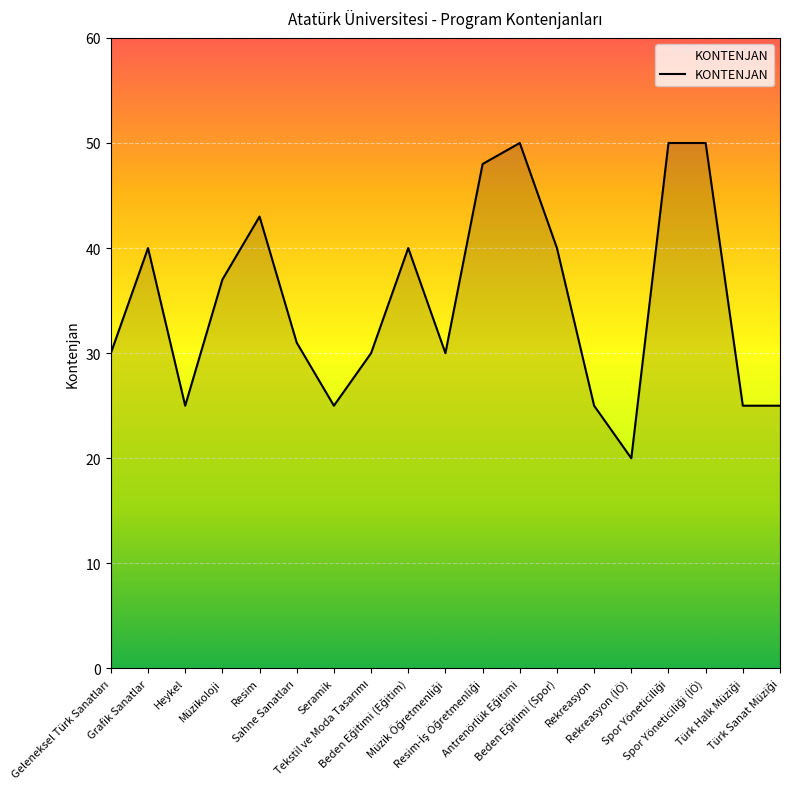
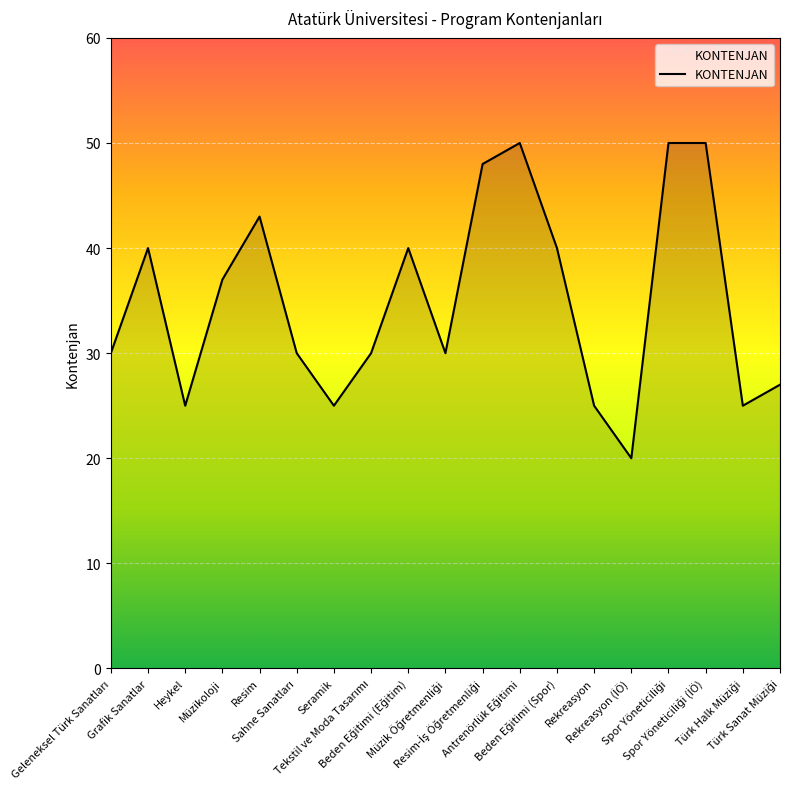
Sahne Sanatları: 31 -> 30
Türk Sanat Müziği: 25 -> 27
